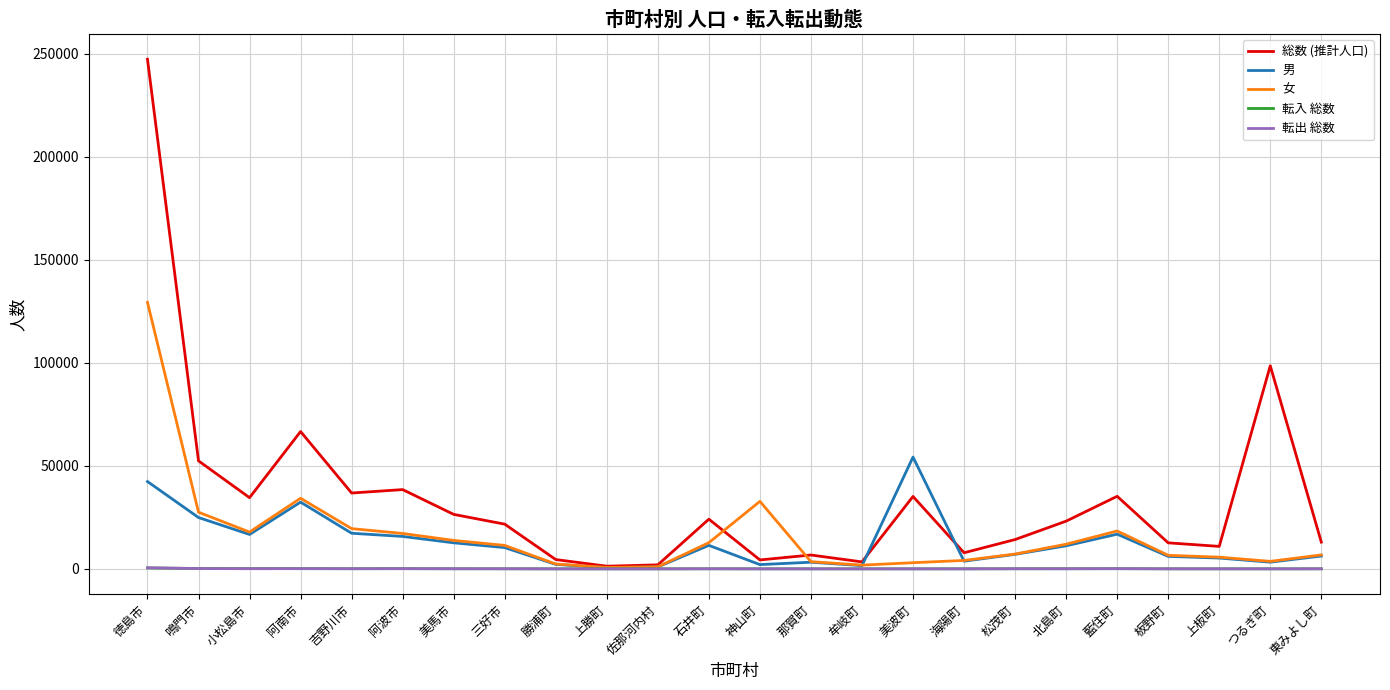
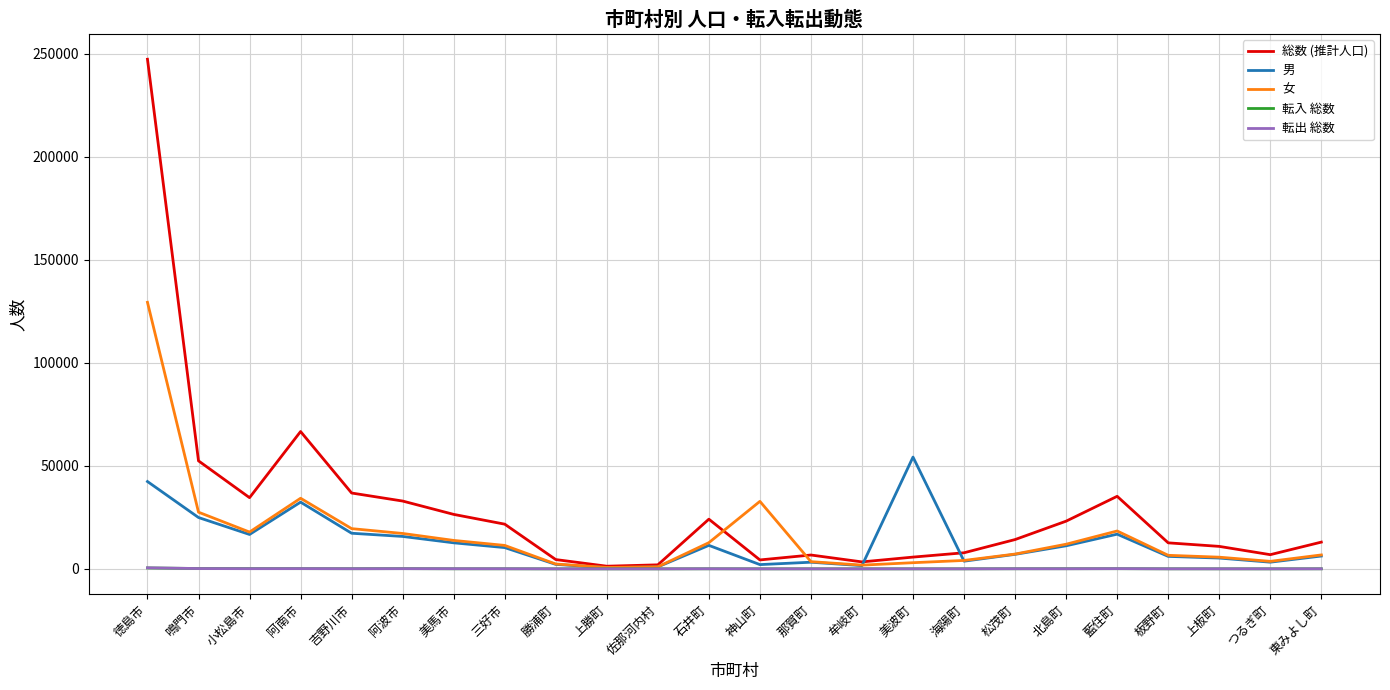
総数 (推計人口), 阿波市: 38000 -> 33000
総数 (推計人口), 美波町: 35000 -> 6000
総数 (推計人口), つるぎ町: 99000 -> 7000
